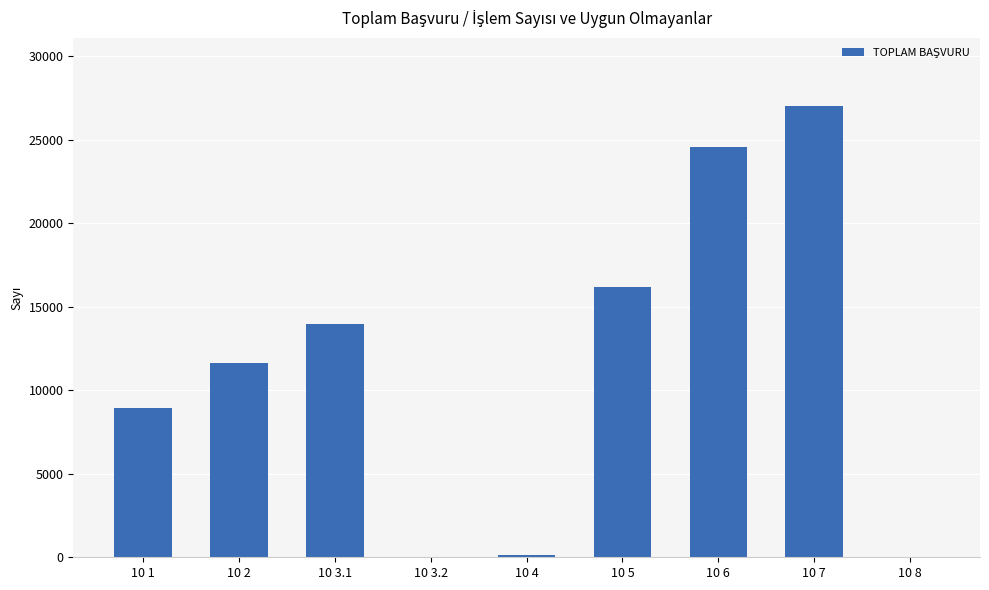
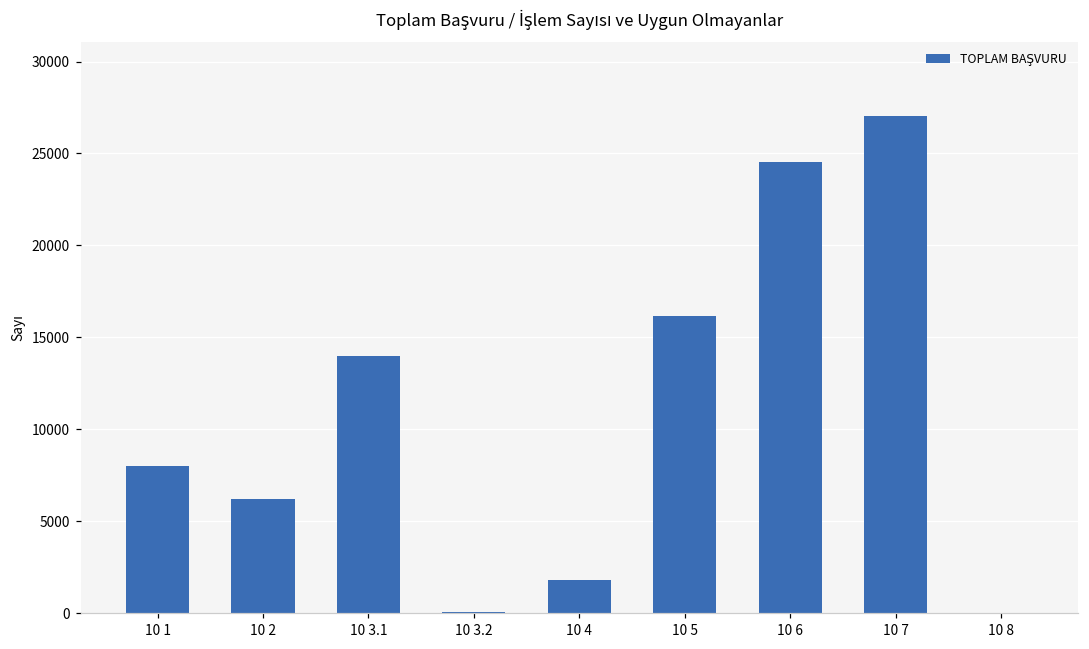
10 1: 8900 -> 8000
10 2: 11600 -> 6200
10 4: 200 -> 1800
